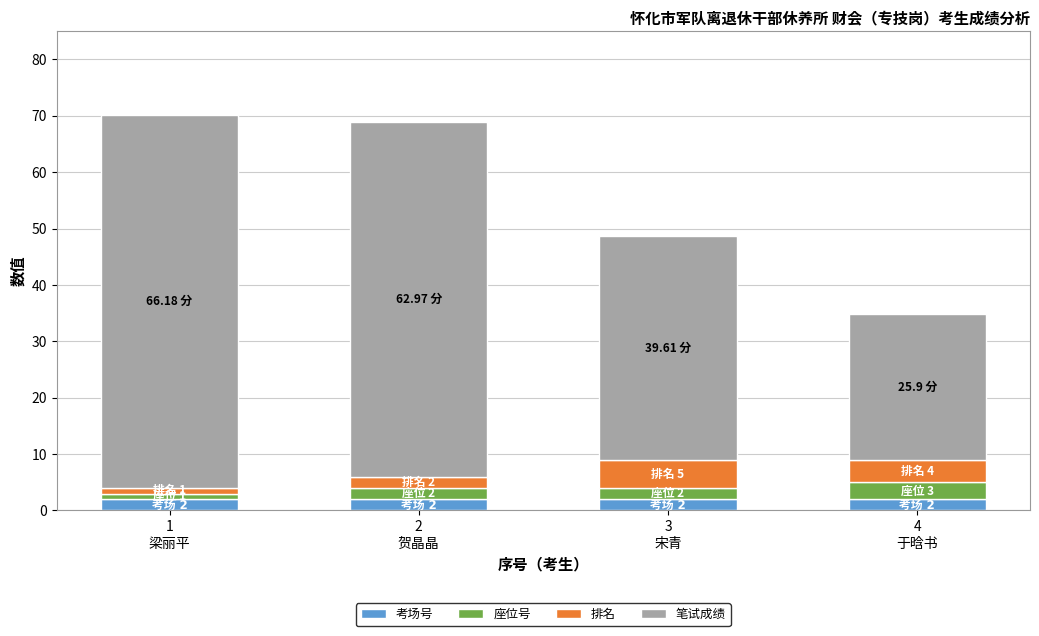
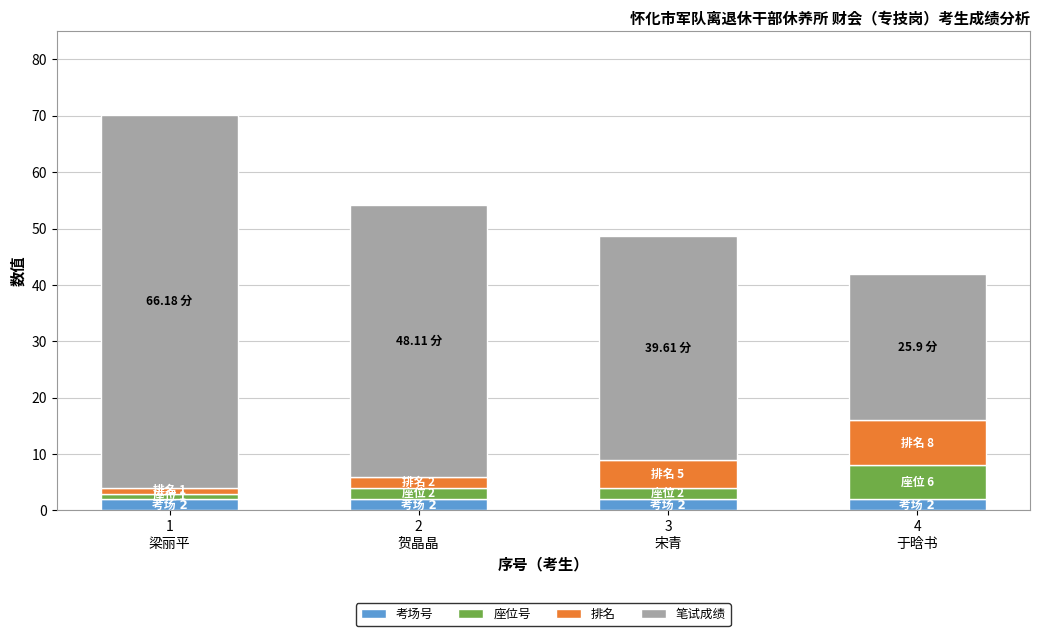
笔试成绩, 2 贺晶晶: 62.97 -> 48.11
座位号, 4 于晗书: 3 -> 6
排名, 4 于晗书: 4 -> 8
